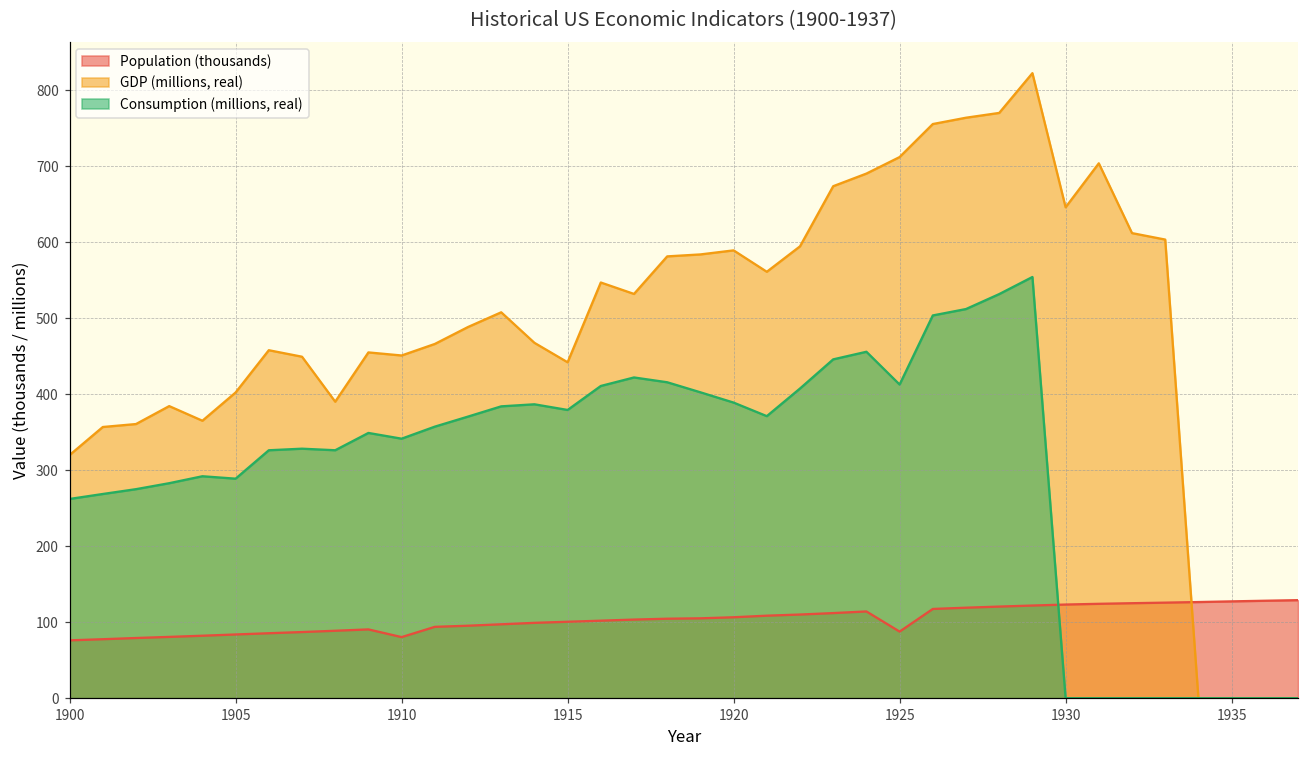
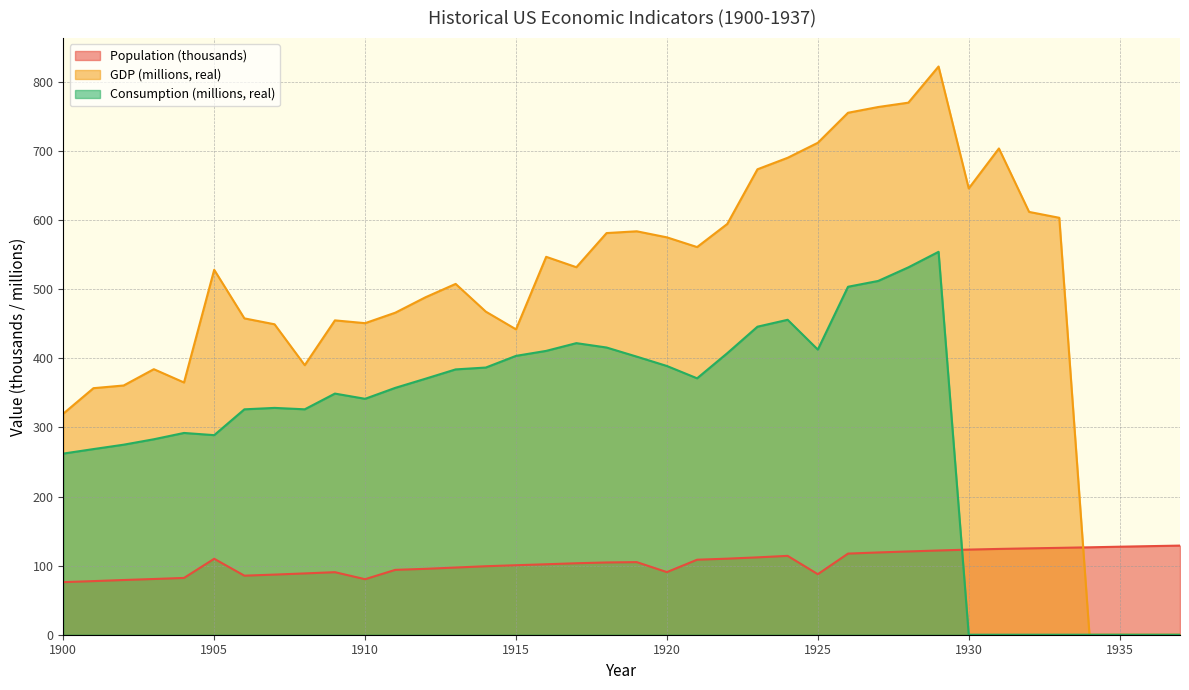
Population (thousands), 1905: 80 -> 110
GDP (millions, real), 1905: 400 -> 530
Consumption (millions, real), 1915: 380 -> 400
Population (thousands), 1920: 110 -> 90
GDP (millions, real), 1920: 590 -> 570
